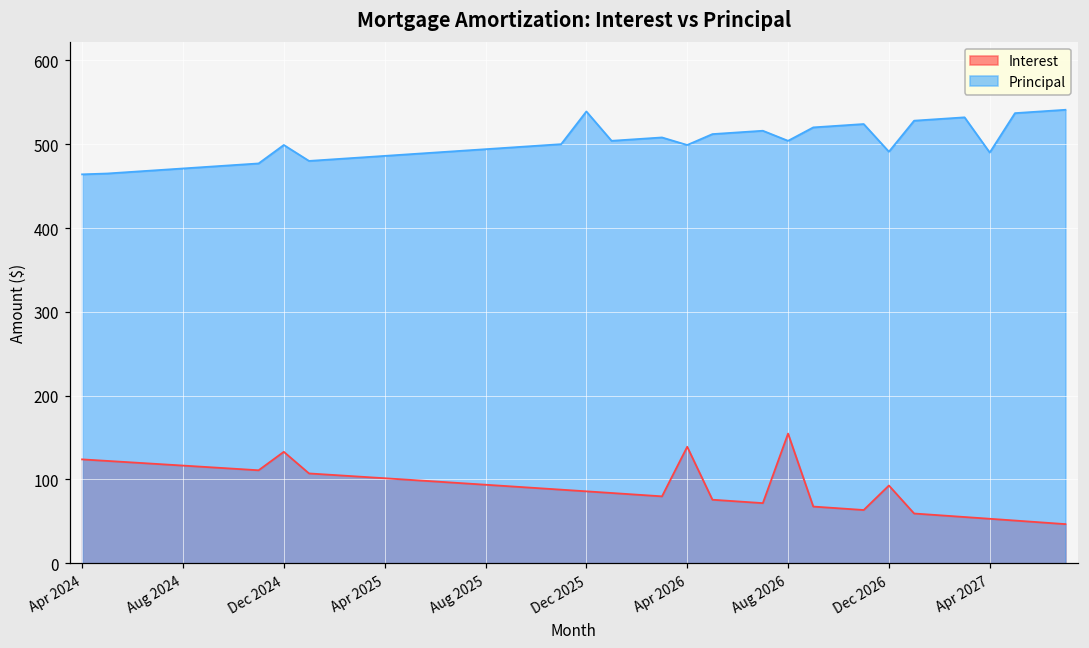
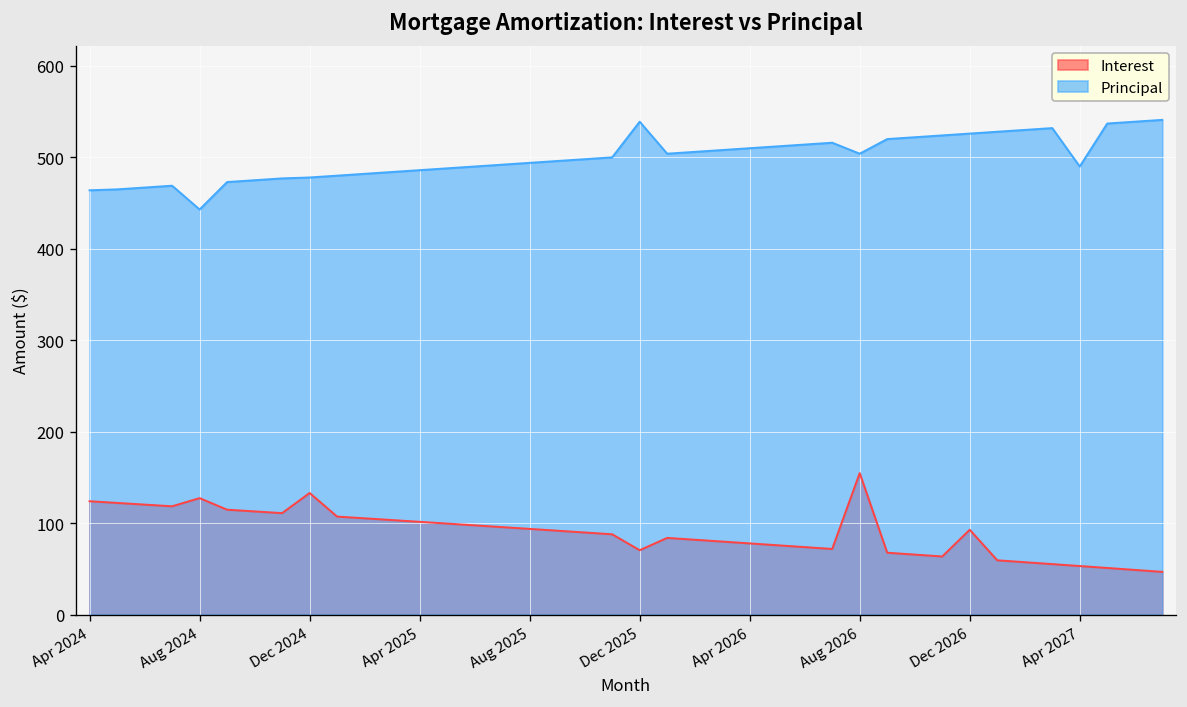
Interest, Aug 2024: 120 -> 130
Principal, Aug 2024: 470 -> 440
Principal, Dec 2024: 500 -> 480
Interest, Dec 2025: 90 -> 70
Interest, Apr 2026: 140 -> 80
Principal, Apr 2026: 500 -> 510
Principal, Dec 2026: 490 -> 530
